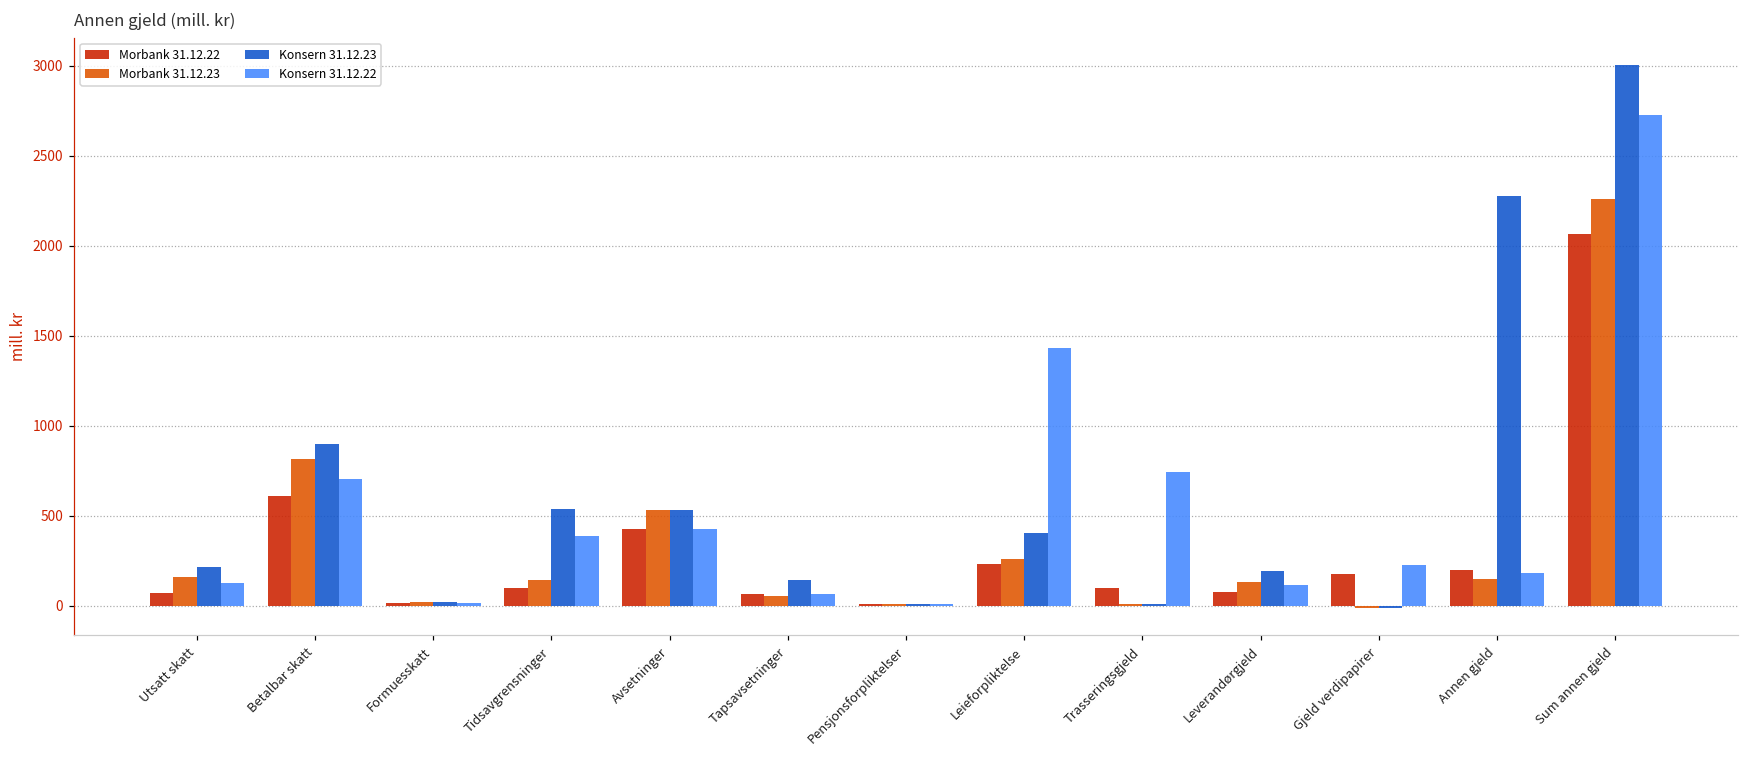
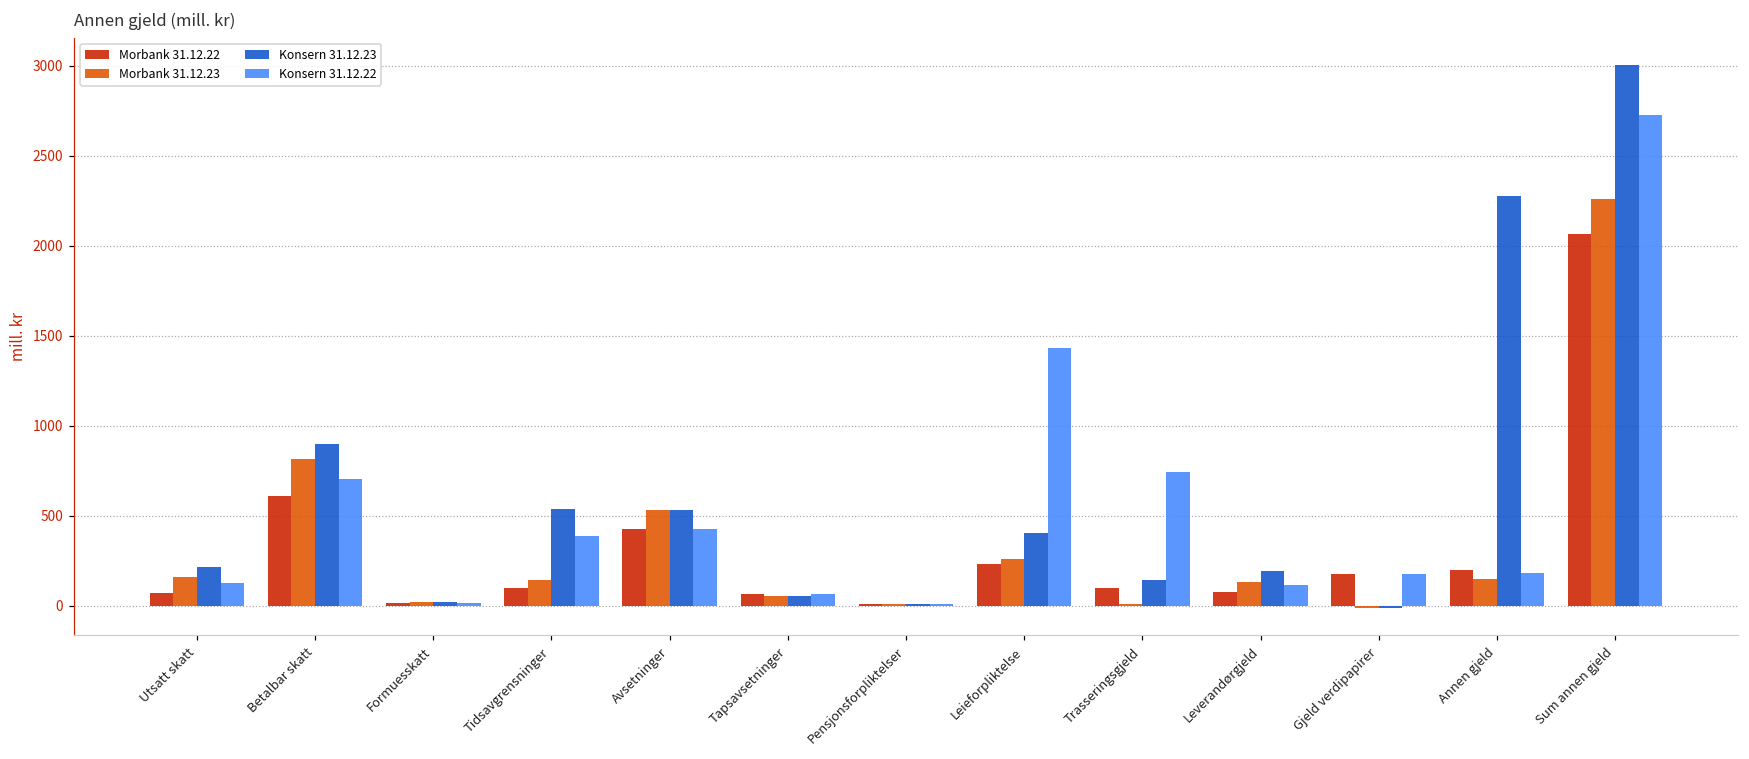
Konsern 31.12.23, Tapsavsetninger: 140 -> 50
Konsern 31.12.23, Trasseringsgjeld: 10 -> 140
Konsern 31.12.22, Gjeld verdipapirer: 230 -> 180
